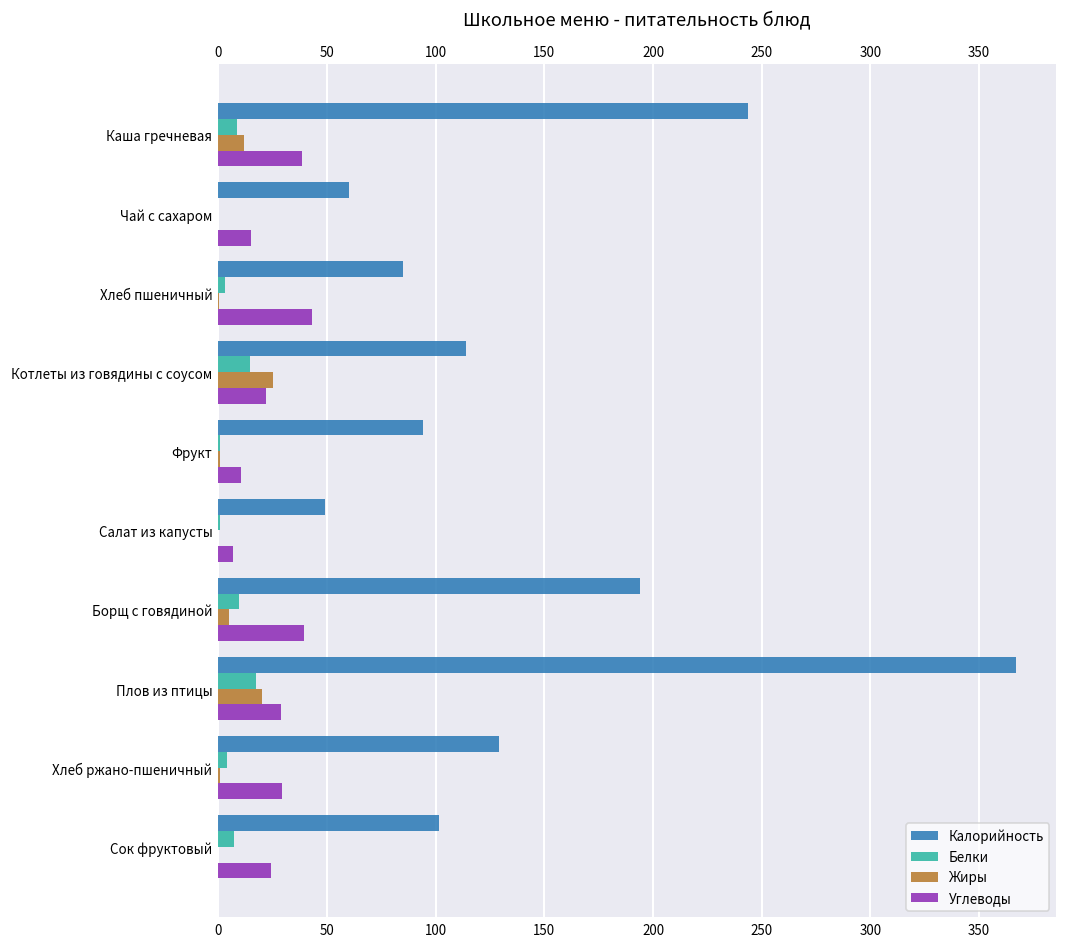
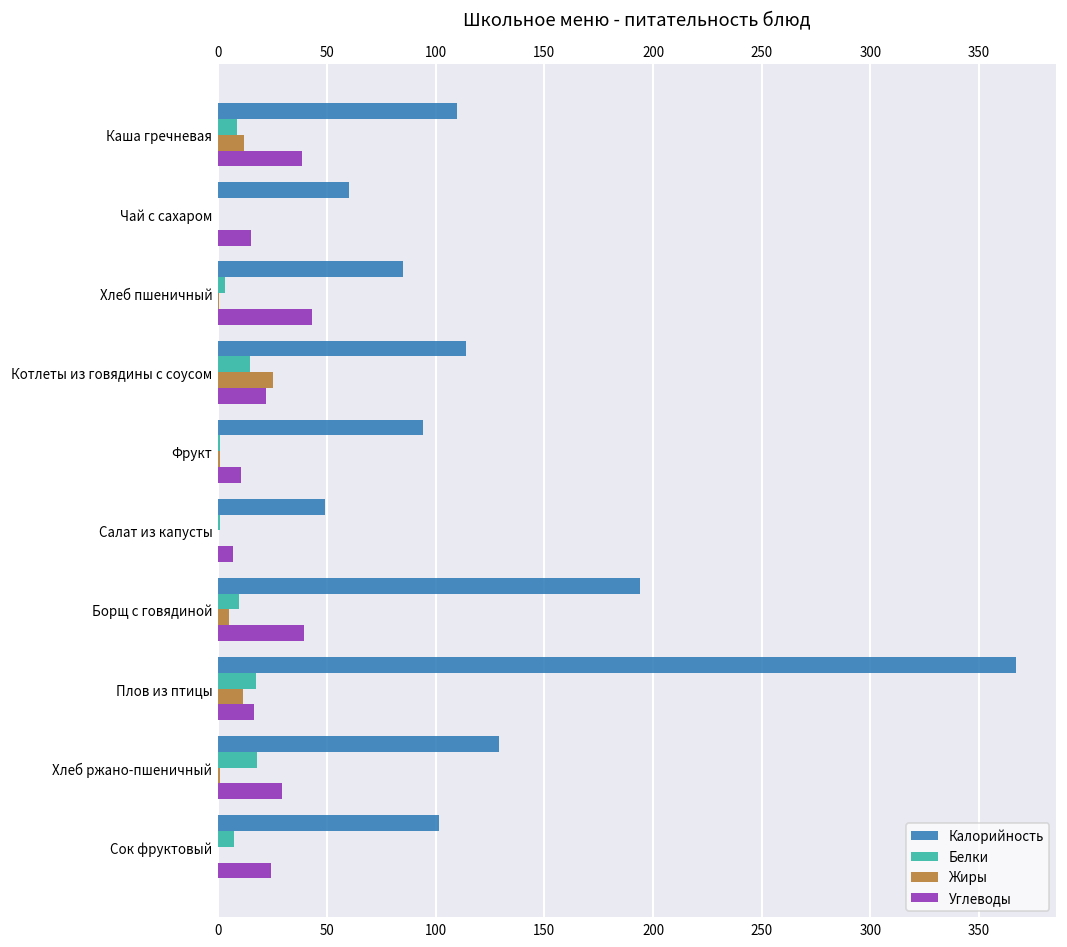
Калорийность, Каша гречневая: 244 -> 110
Жиры, Плов из птицы: 20 -> 11
Углеводы, Плов из птицы: 29 -> 16
Белки, Хлеб ржано-пшеничный: 4 -> 18
